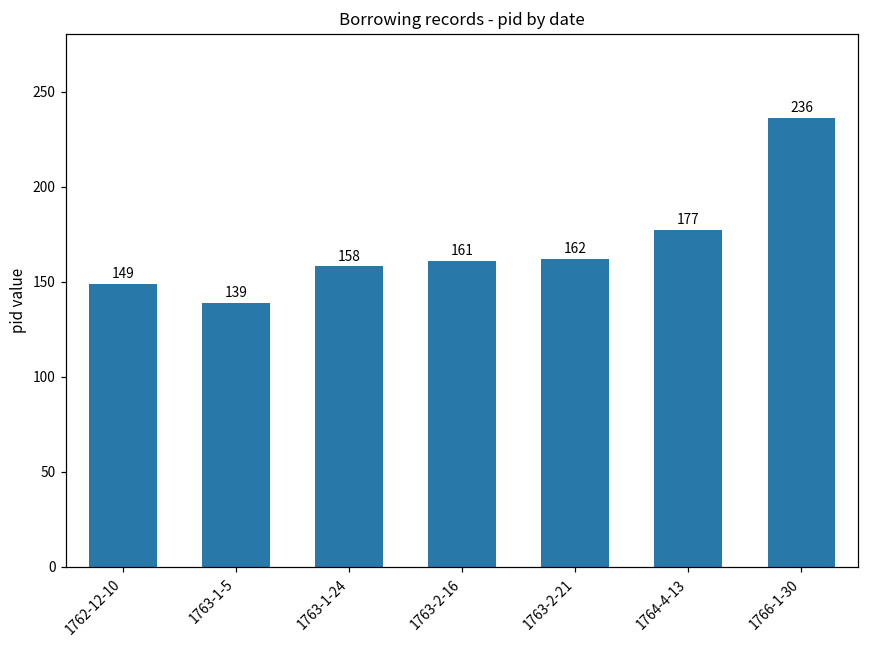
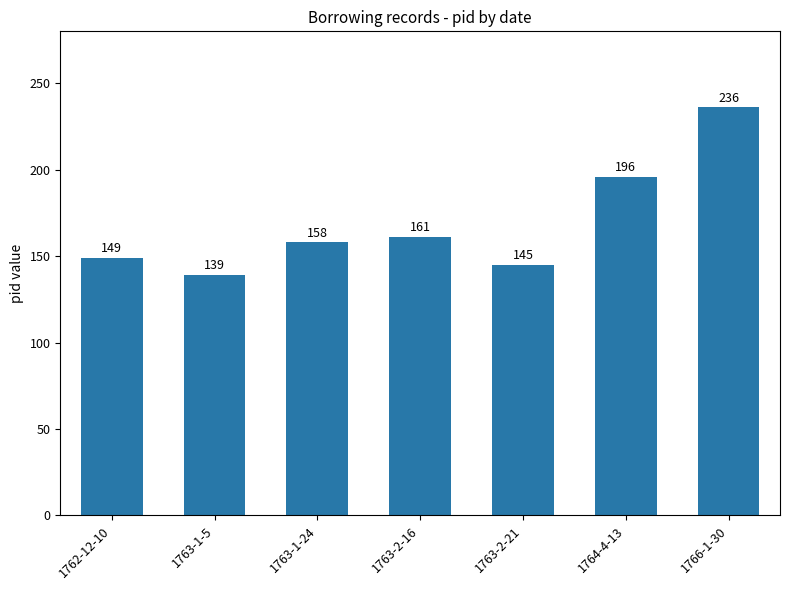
1763-2-21: 162 -> 145
1764-4-13: 177 -> 196
